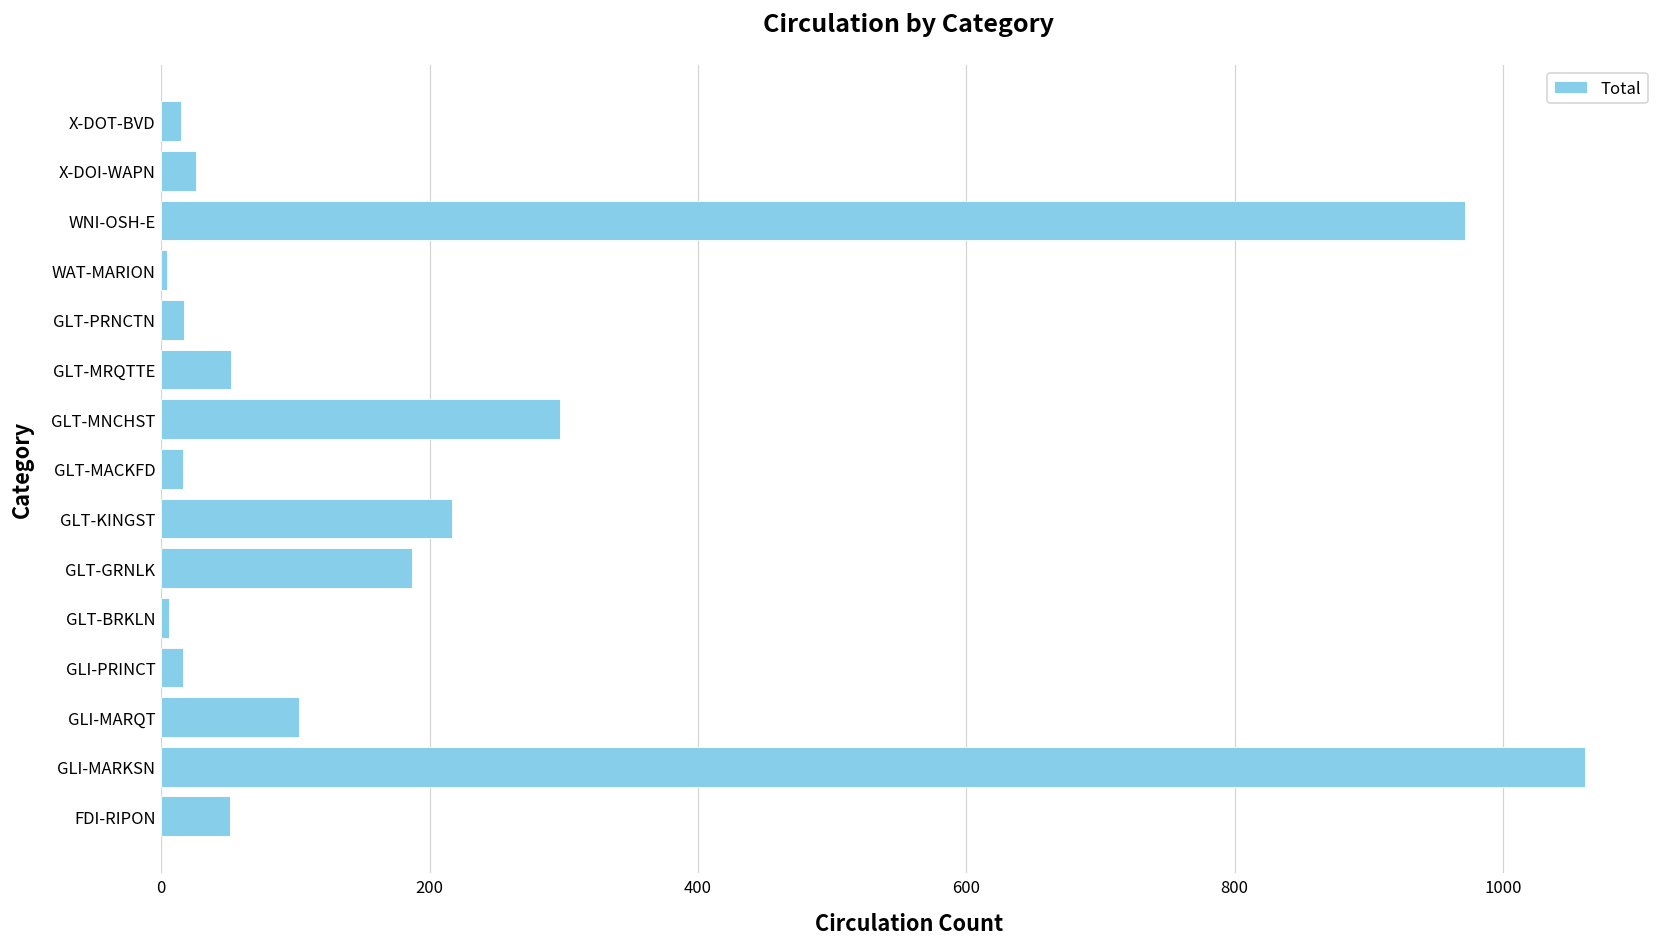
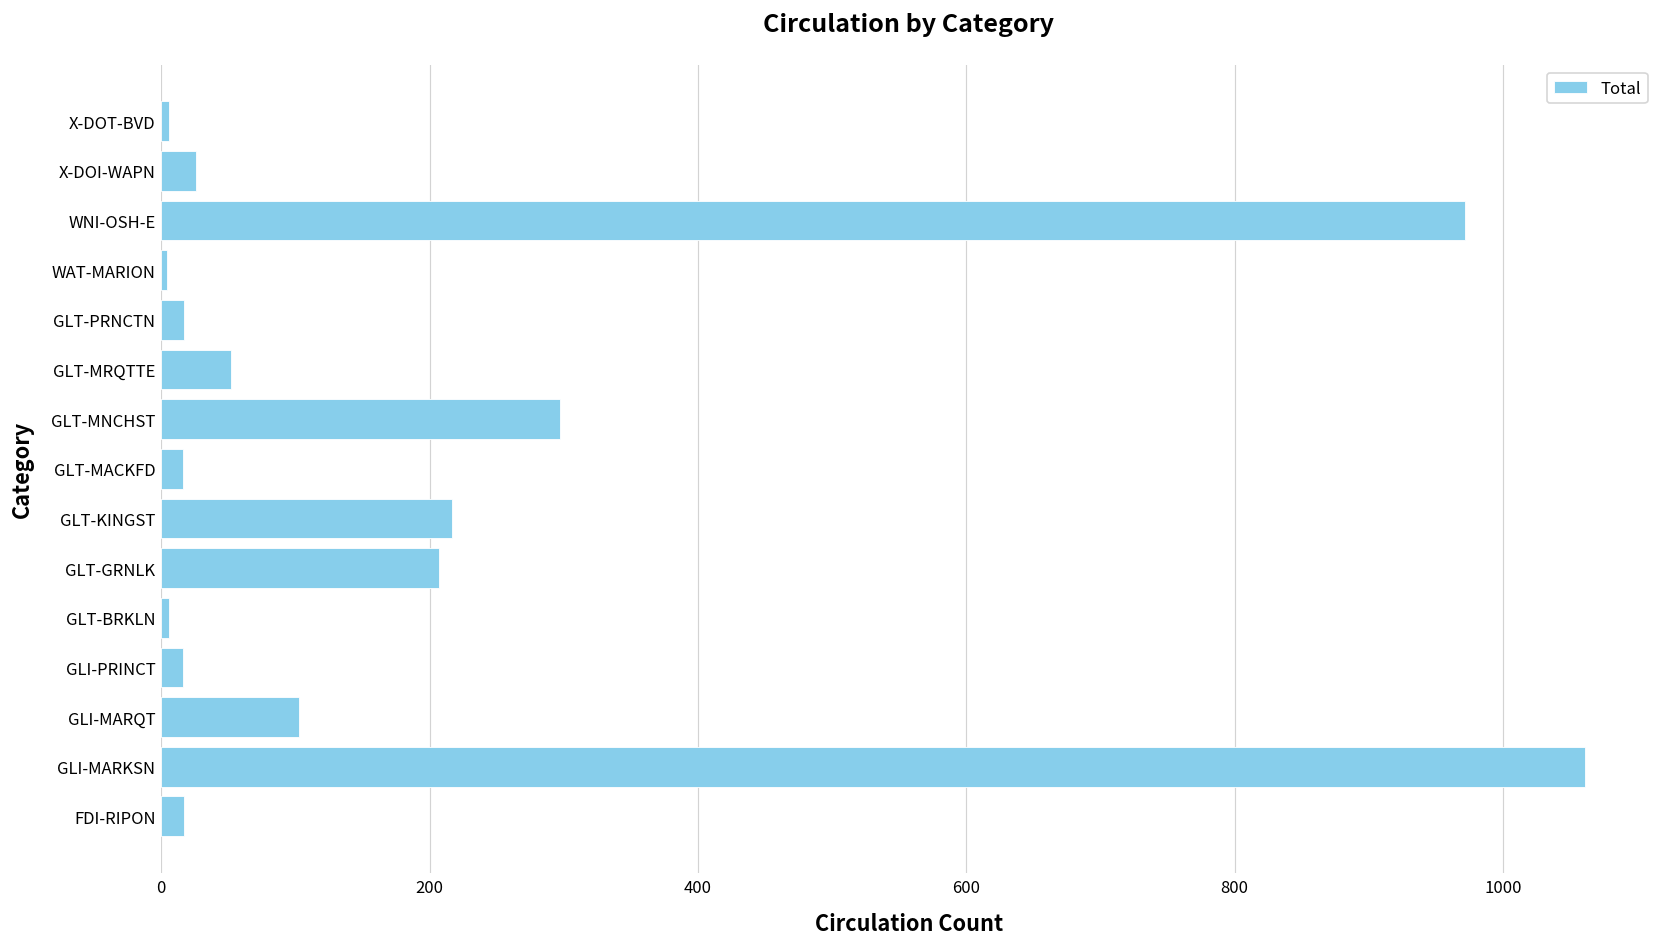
X-DOT-BVD: 15 -> 6
GLT-GRNLK: 187 -> 207
FDI-RIPON: 51 -> 17
